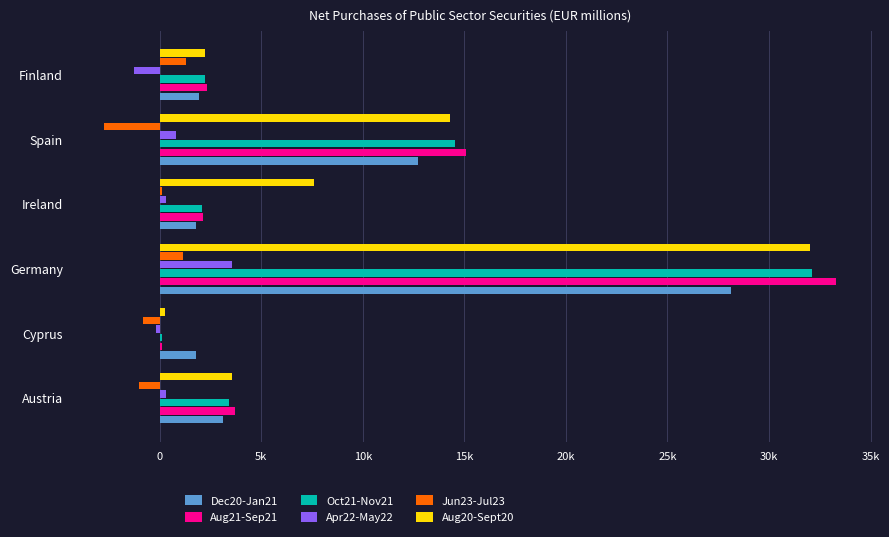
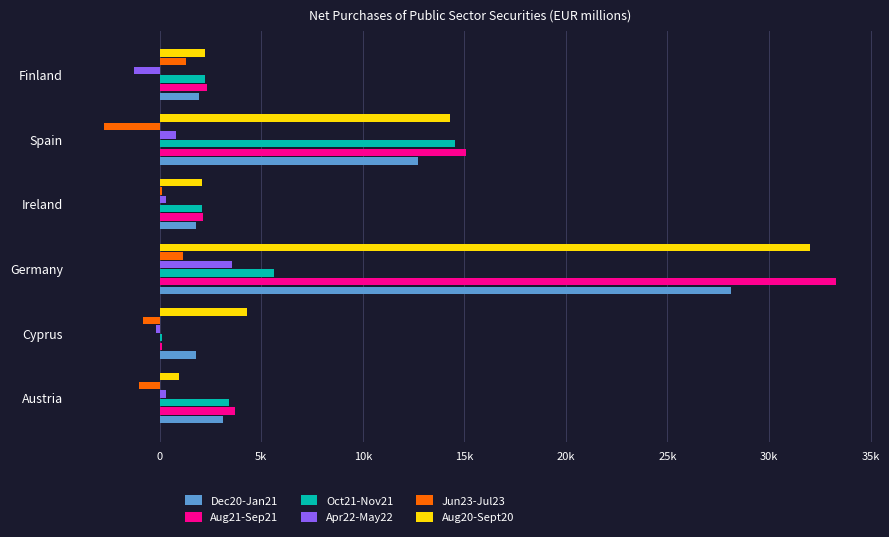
Aug20-Sept20, Ireland: 7600 -> 2100
Oct21-Nov21, Germany: 32100 -> 5600
Aug20-Sept20, Cyprus: 300 -> 4300
Aug20-Sept20, Austria: 3600 -> 900
